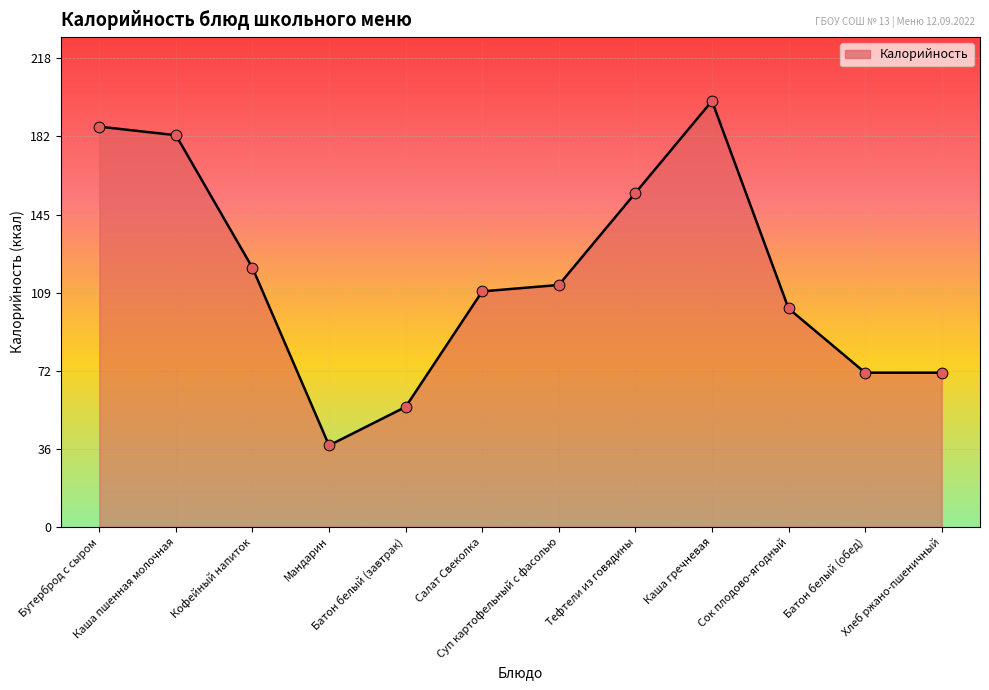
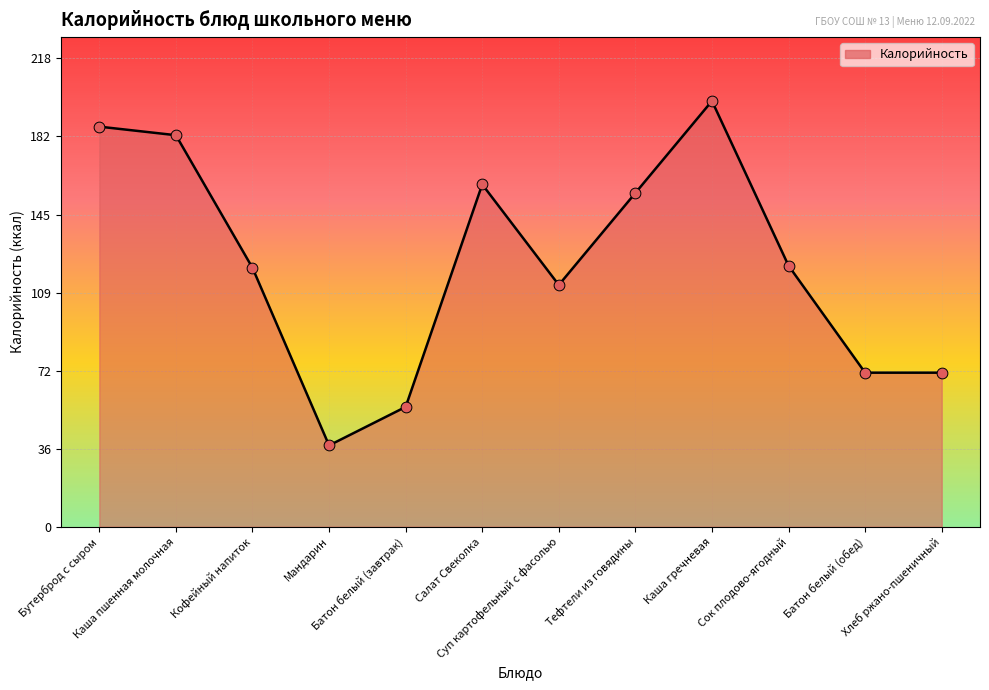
Салат Свеколка: 110 -> 160
Сок плодово-ягодный: 102 -> 122
